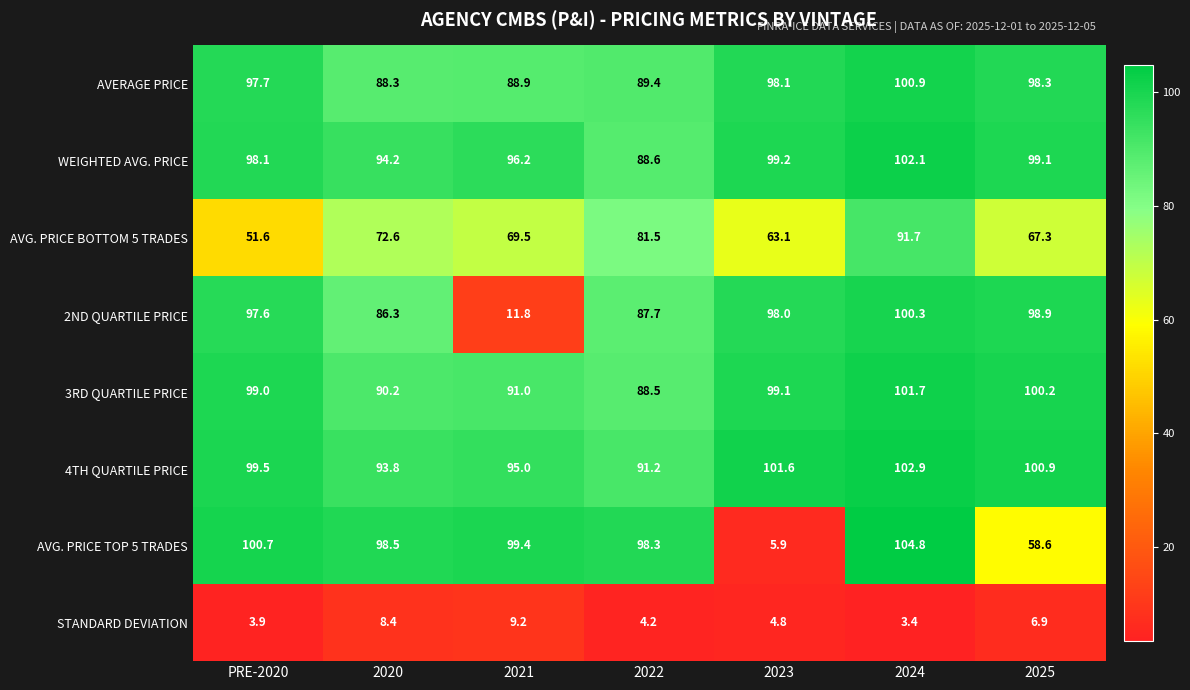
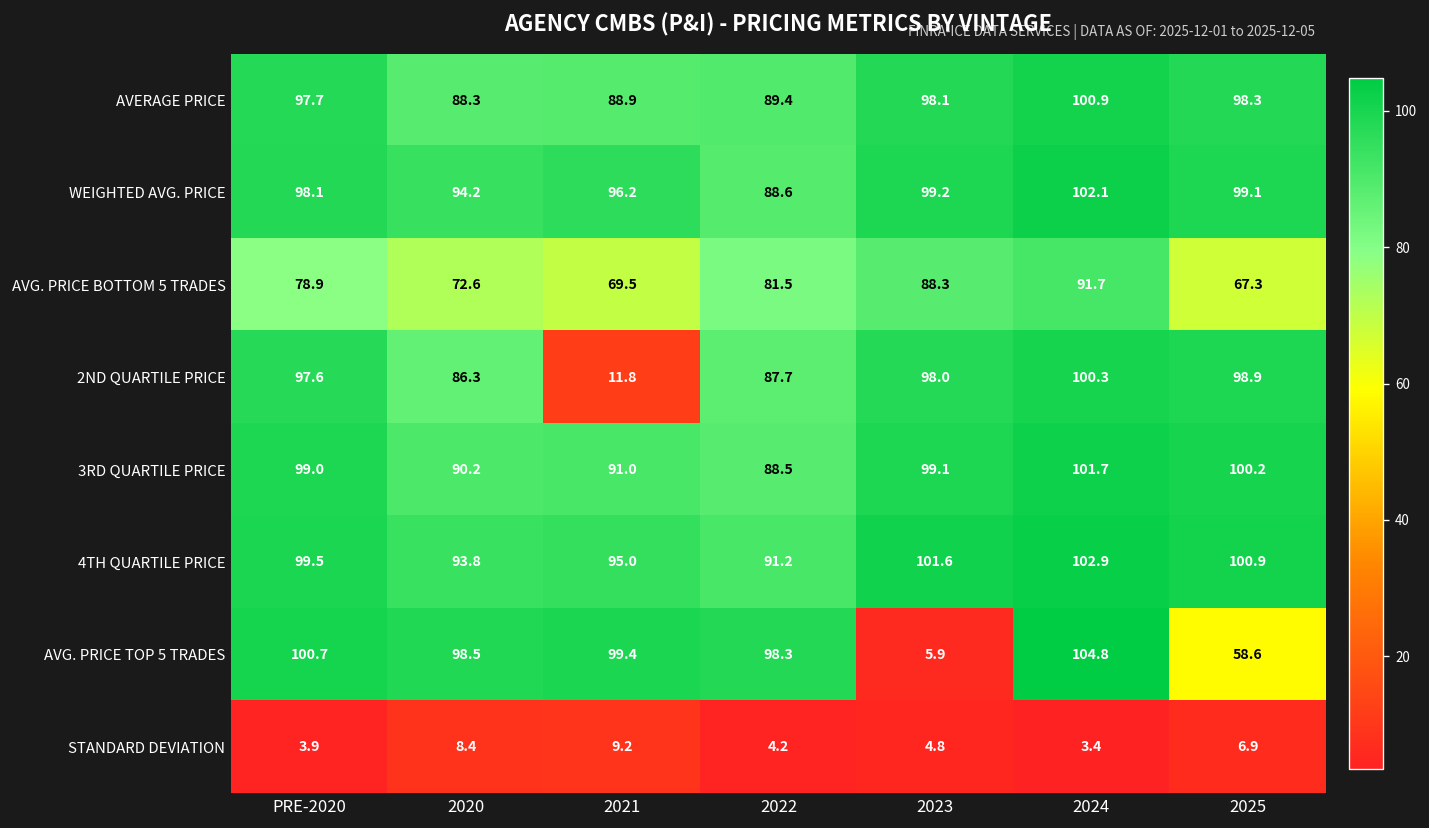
AVG. PRICE BOTTOM 5 TRADES, PRE-2020: 51.6 -> 78.9
AVG. PRICE BOTTOM 5 TRADES, 2023: 63.1 -> 88.3
